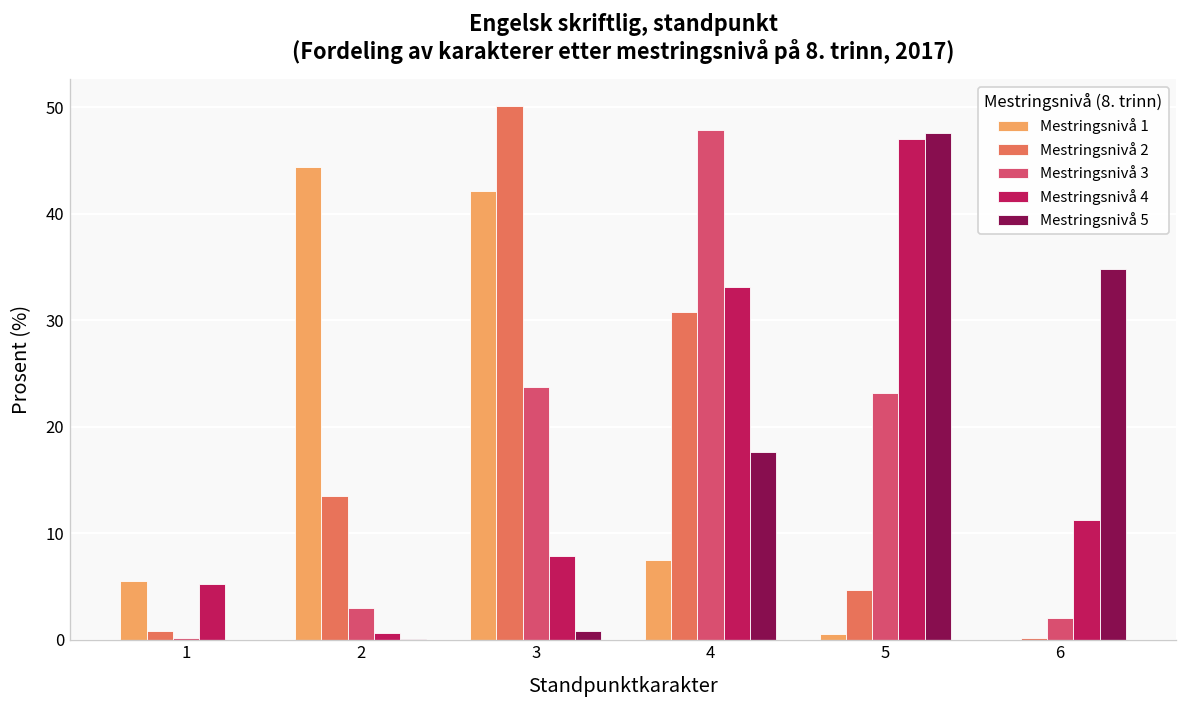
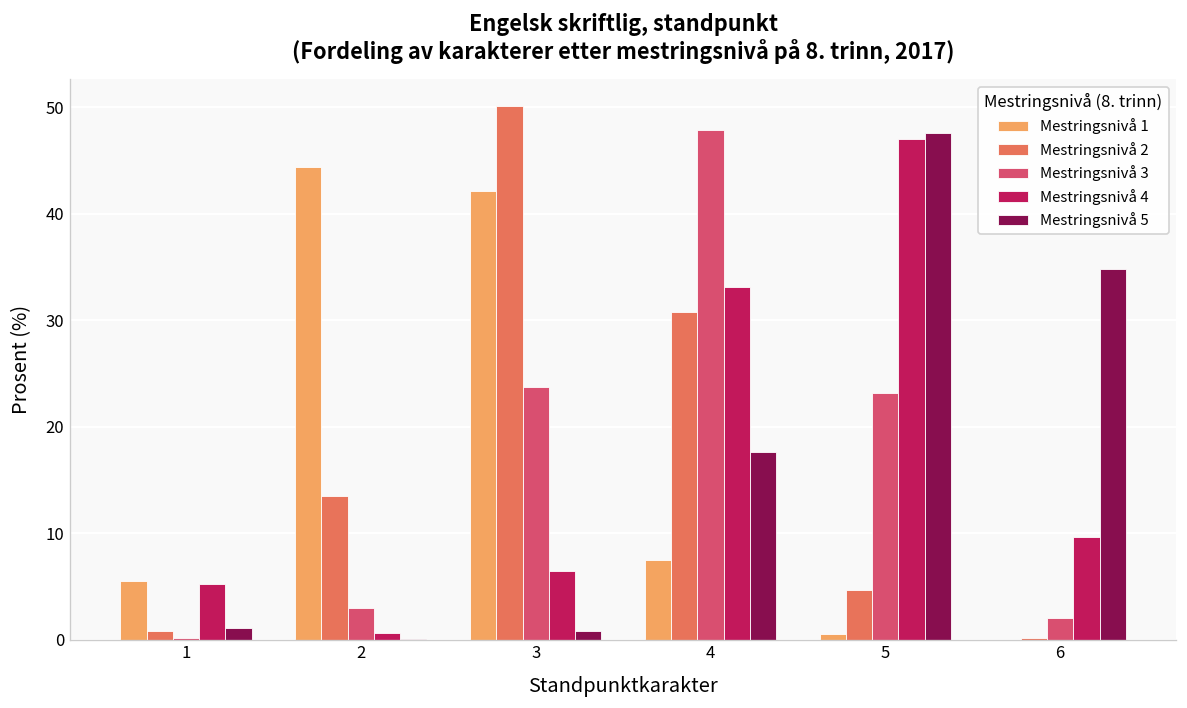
Mestringsnivå 5, 1: 0 -> 1
Mestringsnivå 4, 3: 8 -> 6
Mestringsnivå 4, 6: 11 -> 10
